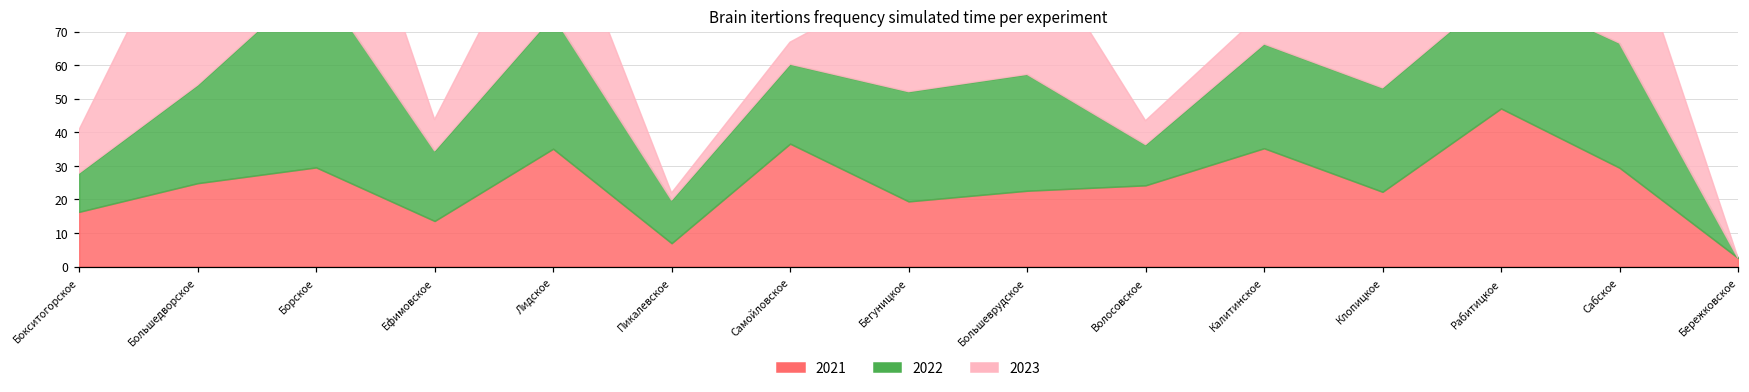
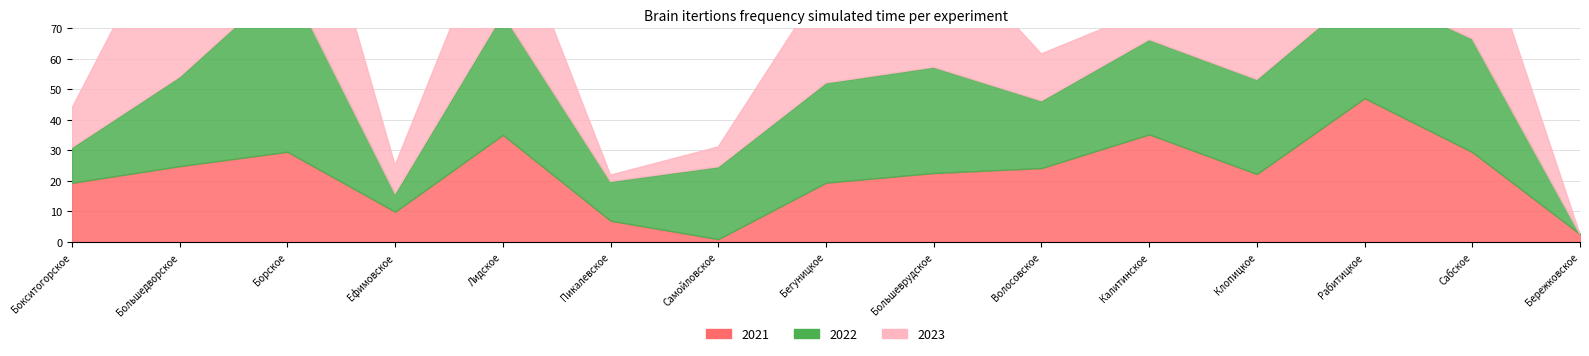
2021, Бокситогорское: 16 -> 19
2021, Ефимовское: 14 -> 10
2022, Ефимовское: 21 -> 6
2021, Самойловское: 37 -> 1
2022, Волосовское: 12 -> 22
2023, Волосовское: 7 -> 15
